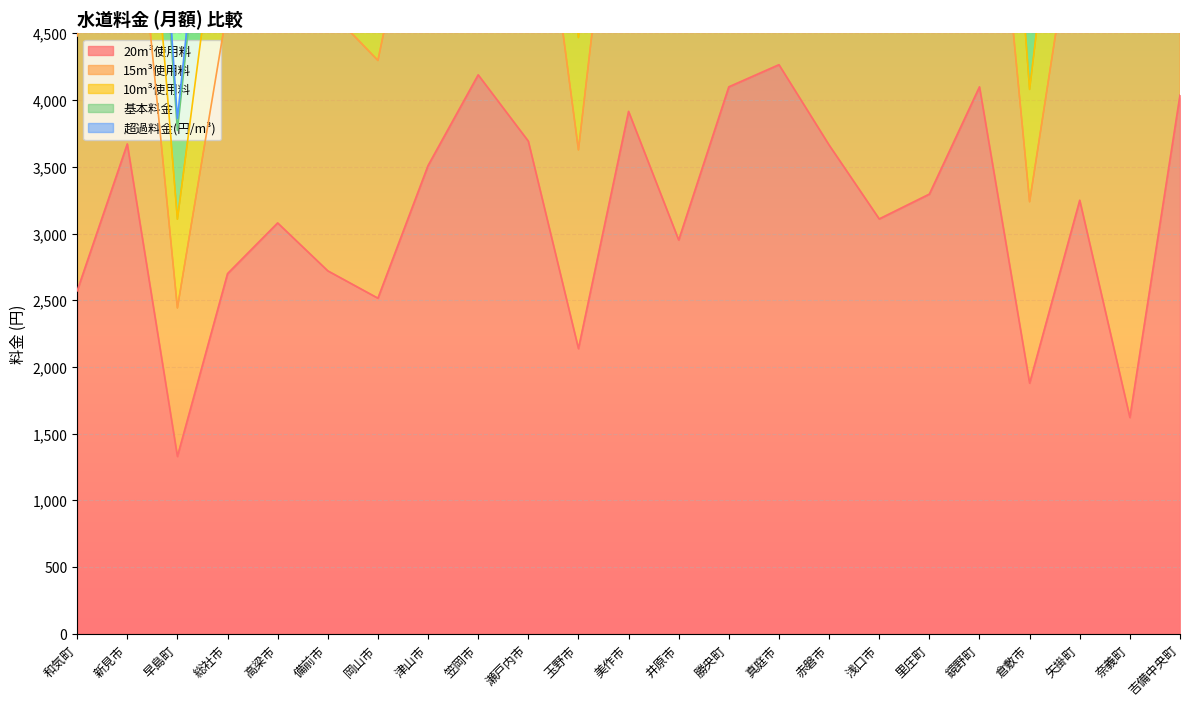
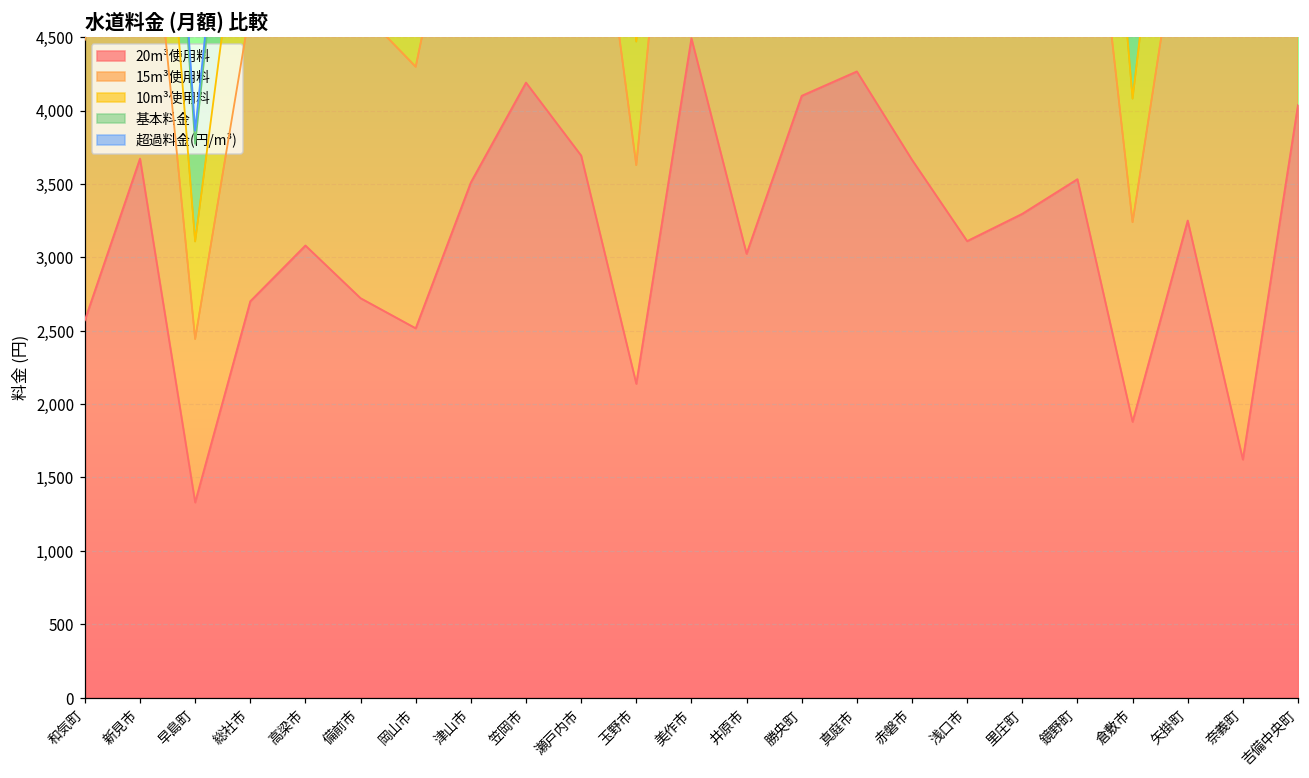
20m³使用料, 美作市: 3,920 -> 4,490
20m³使用料, 井原市: 2,950 -> 3,020
20m³使用料, 鏡野町: 4,100 -> 3,530
